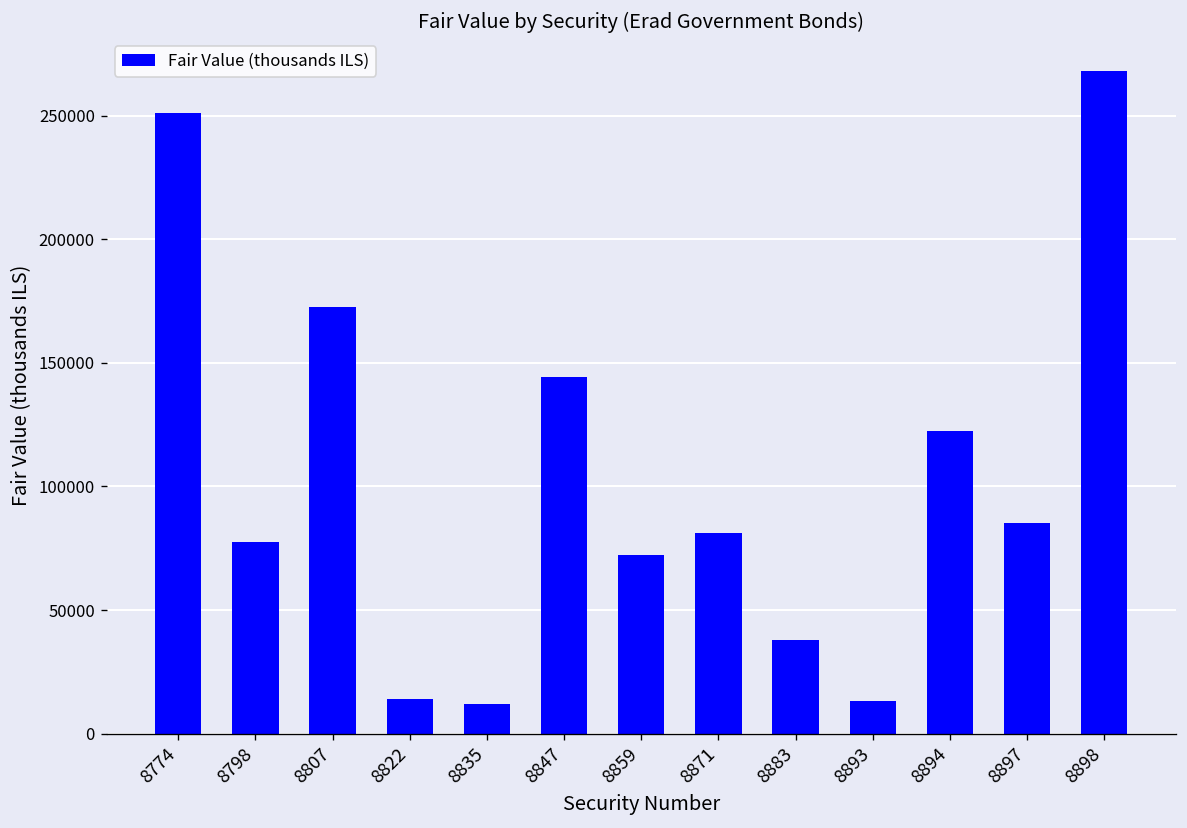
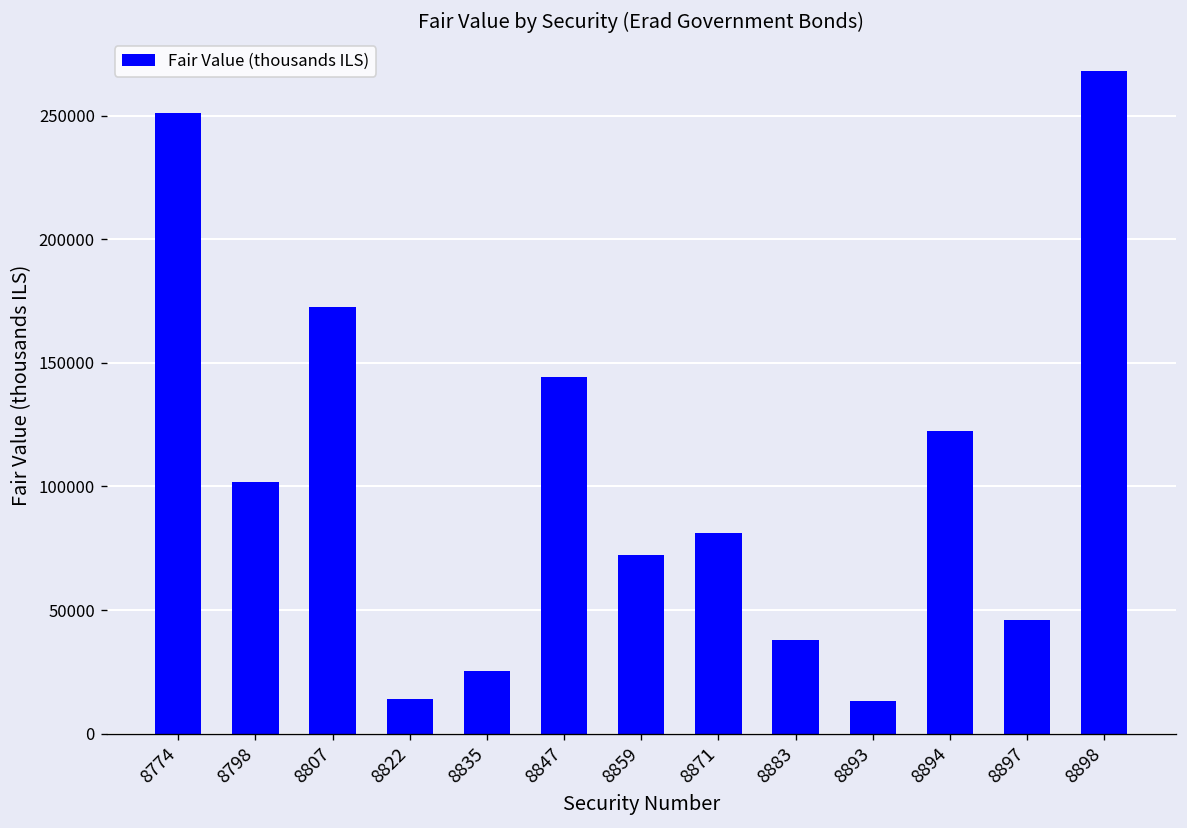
8798: 78000 -> 102000
8835: 12000 -> 25000
8897: 85000 -> 46000
